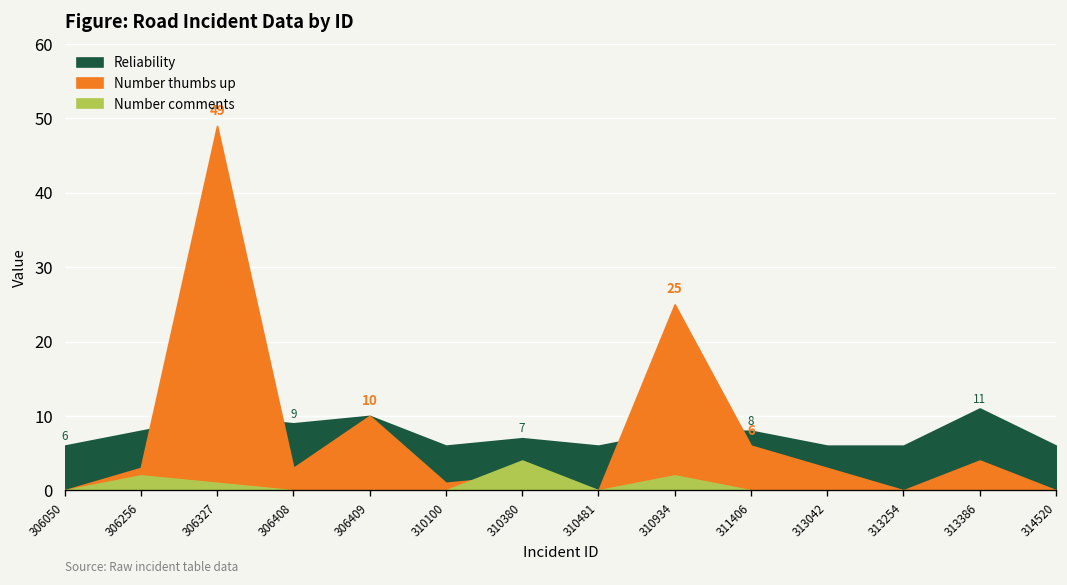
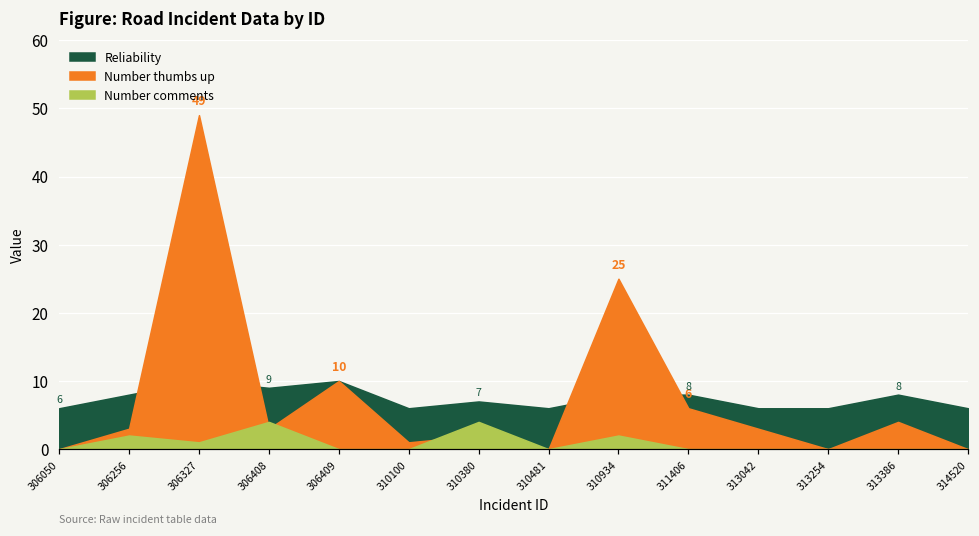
Number comments, 306408: 0 -> 4
Reliability, 313386: 11 -> 8
